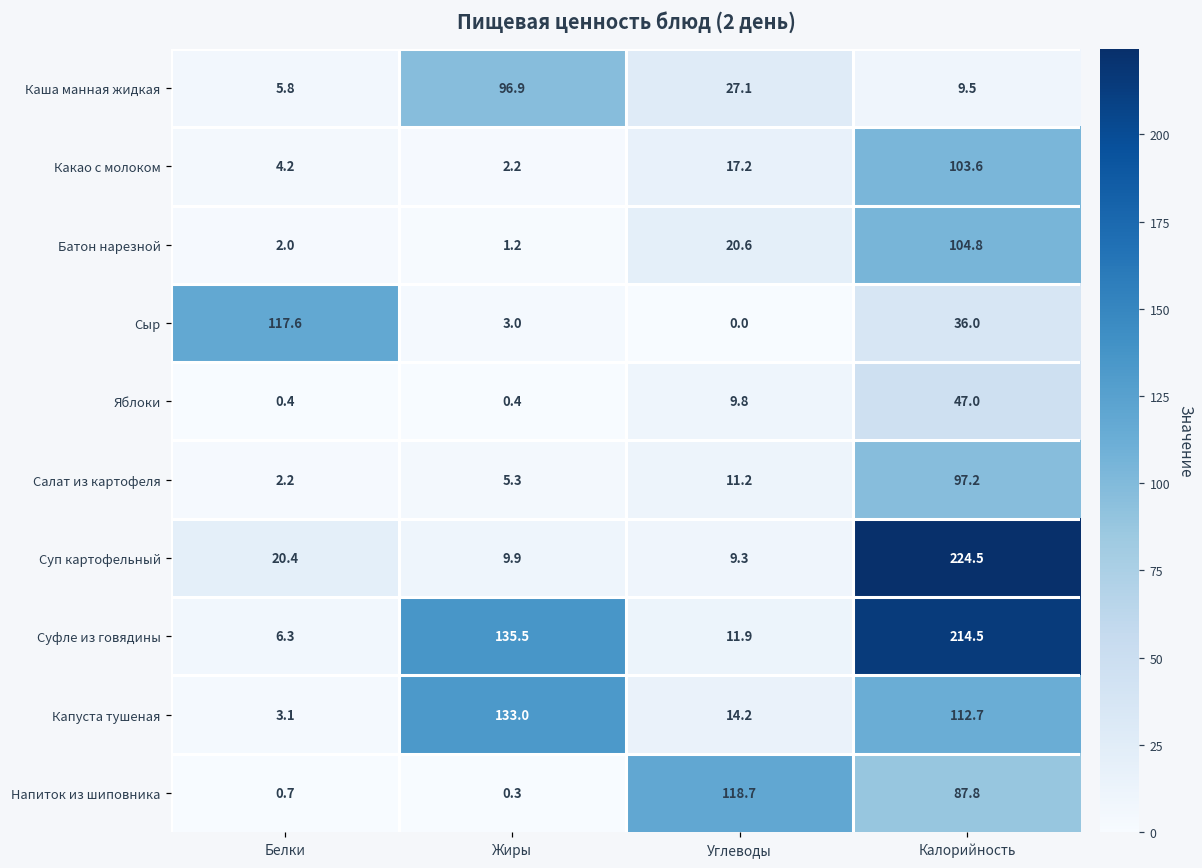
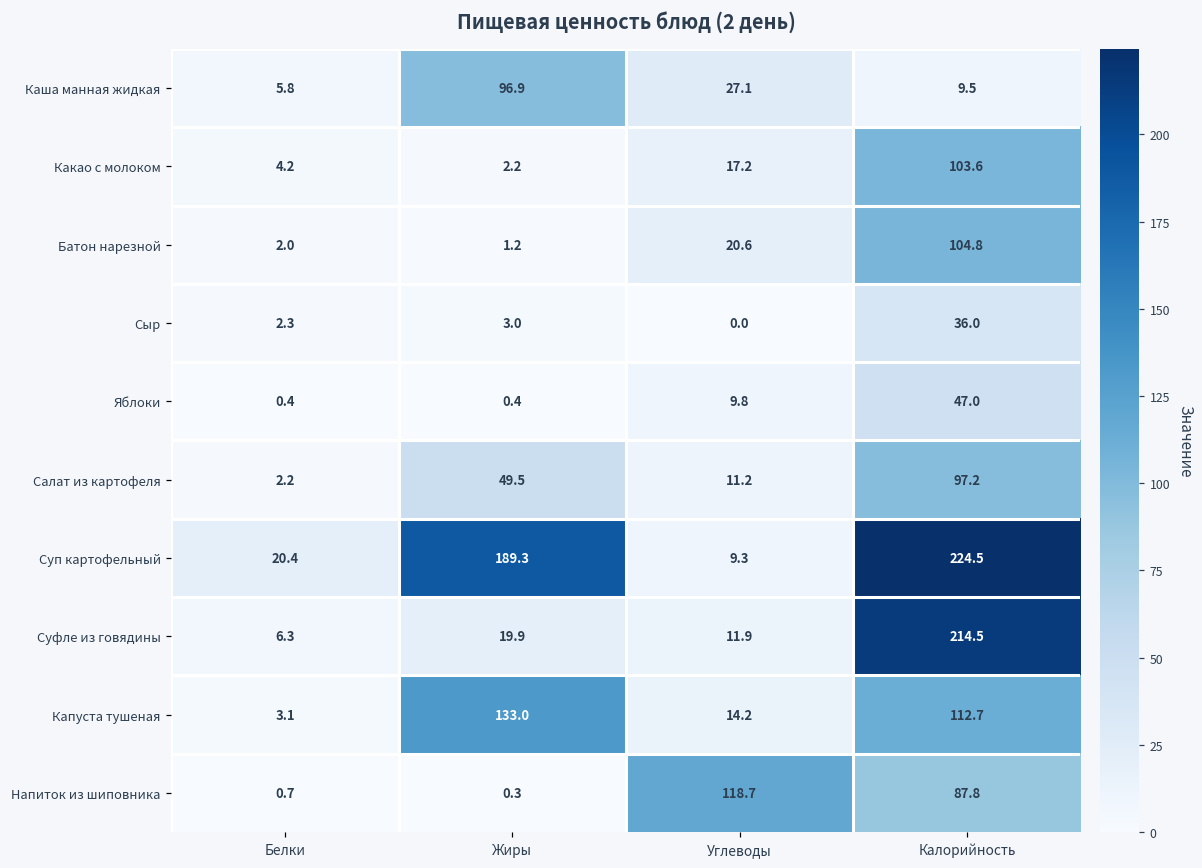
Сыр, Белки: 117.6 -> 2.3
Салат из картофеля, Жиры: 5.3 -> 49.5
Суп картофельный, Жиры: 9.9 -> 189.3
Суфле из говядины, Жиры: 135.5 -> 19.9
